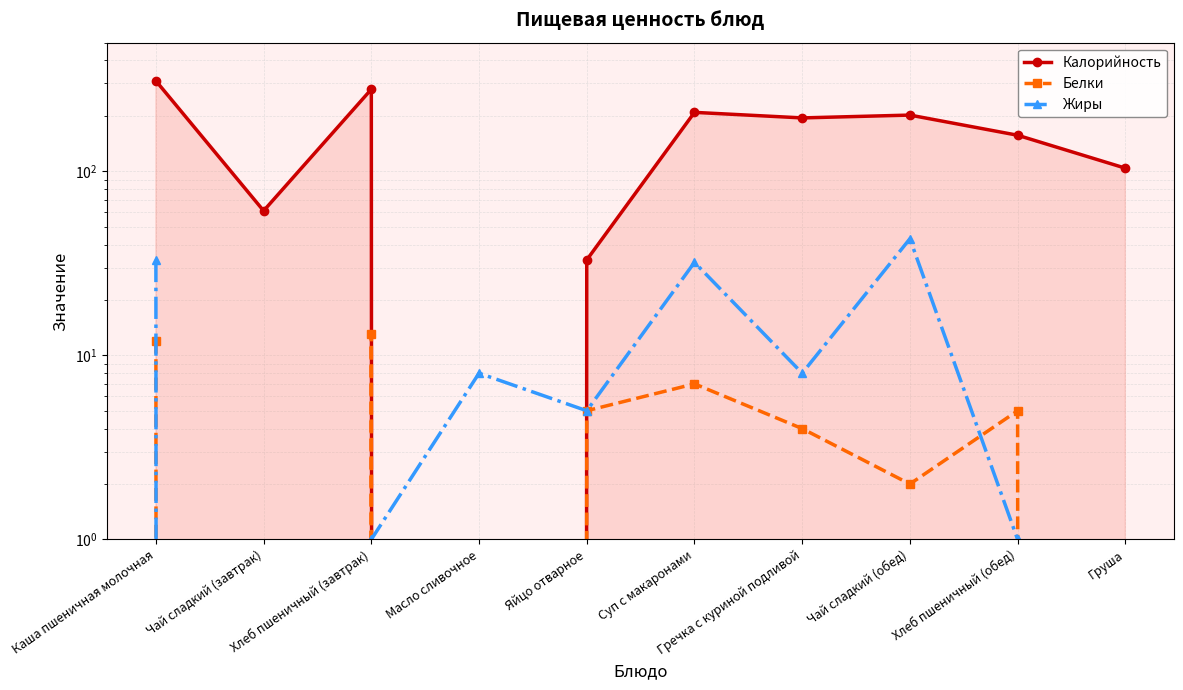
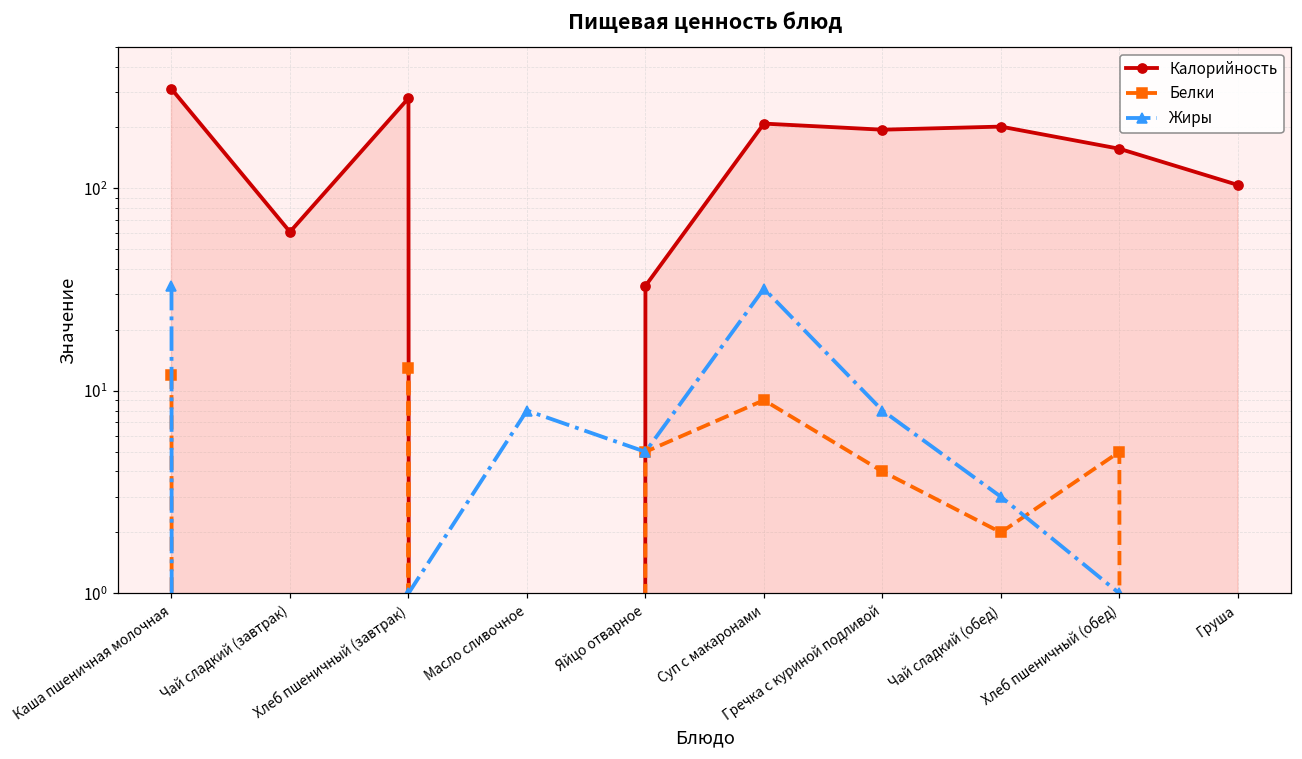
Белки, Суп с макаронами: 7 -> 9
Жиры, Чай сладкий (обед): 43 -> 3
